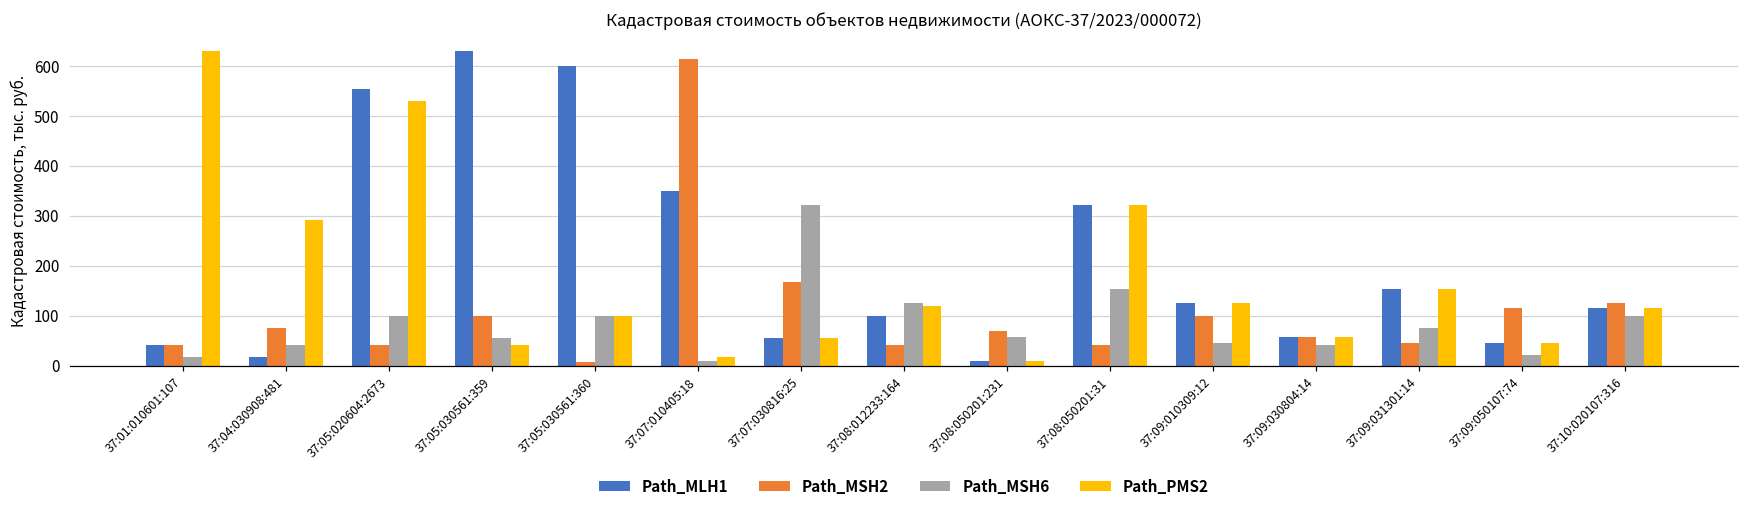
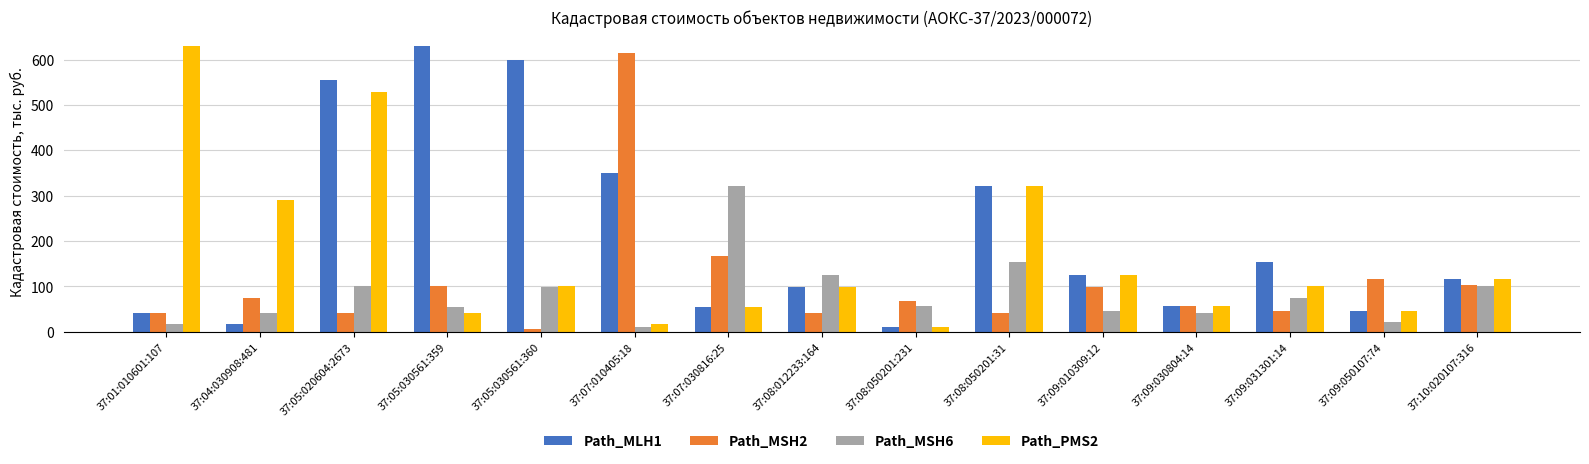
Path_PMS2, 37:08:012233:164: 120 -> 100
Path_PMS2, 37:09:031301:14: 150 -> 100
Path_MSH2, 37:10:020107:316: 130 -> 100
